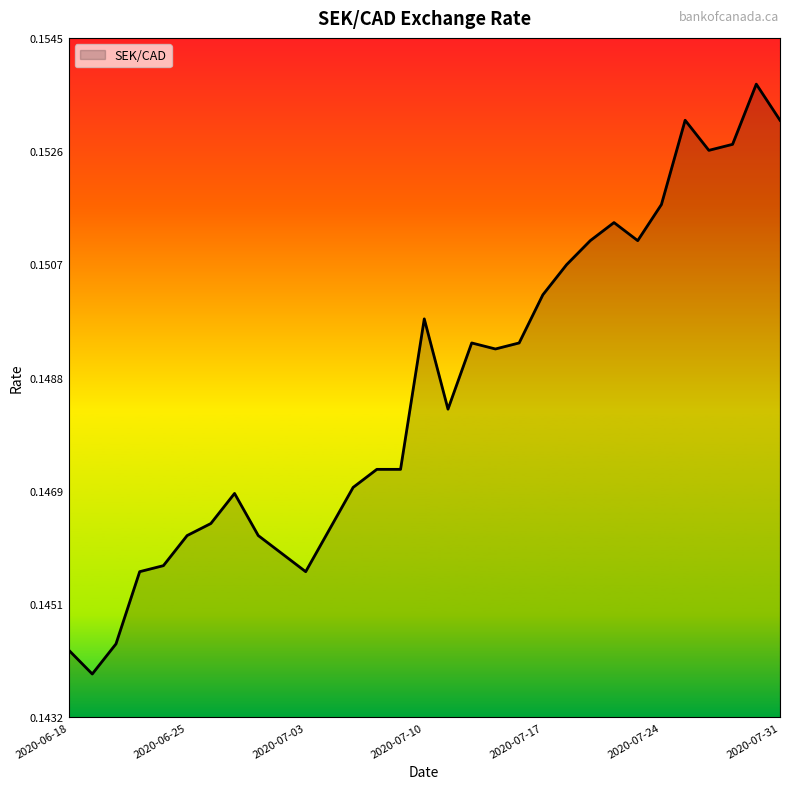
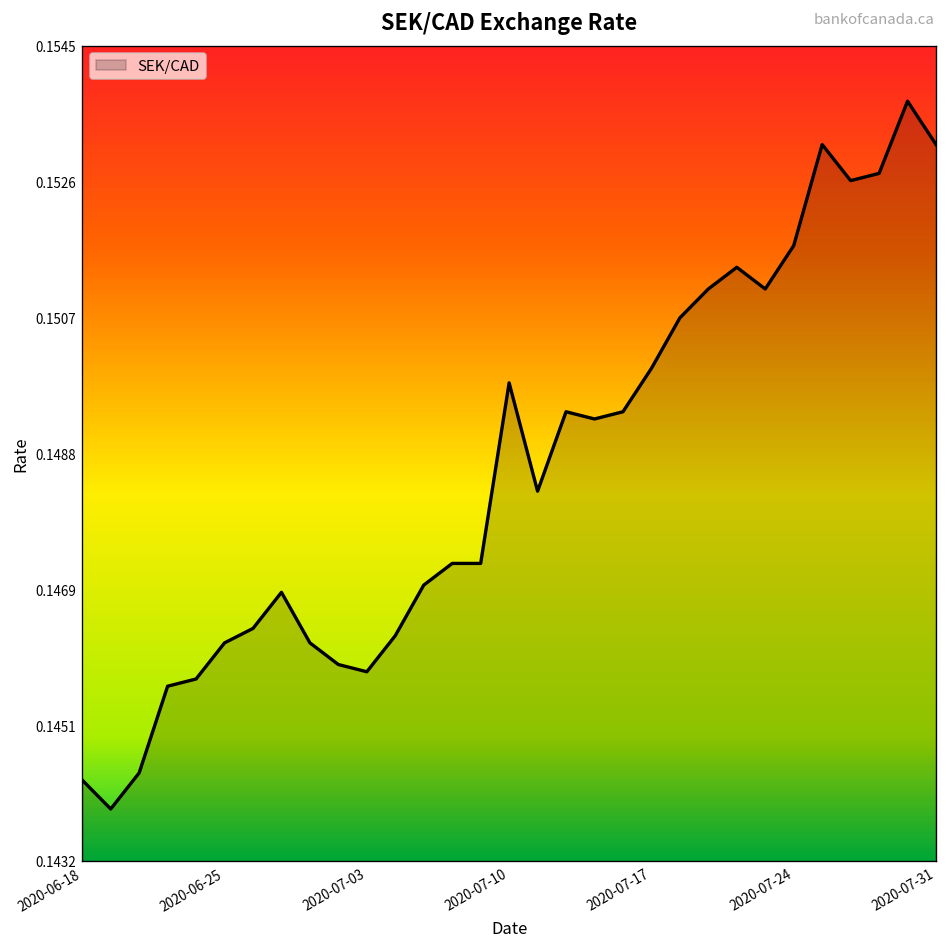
2020-07-03: 0.1456 -> 0.1458
2020-07-17: 0.1502 -> 0.1500
